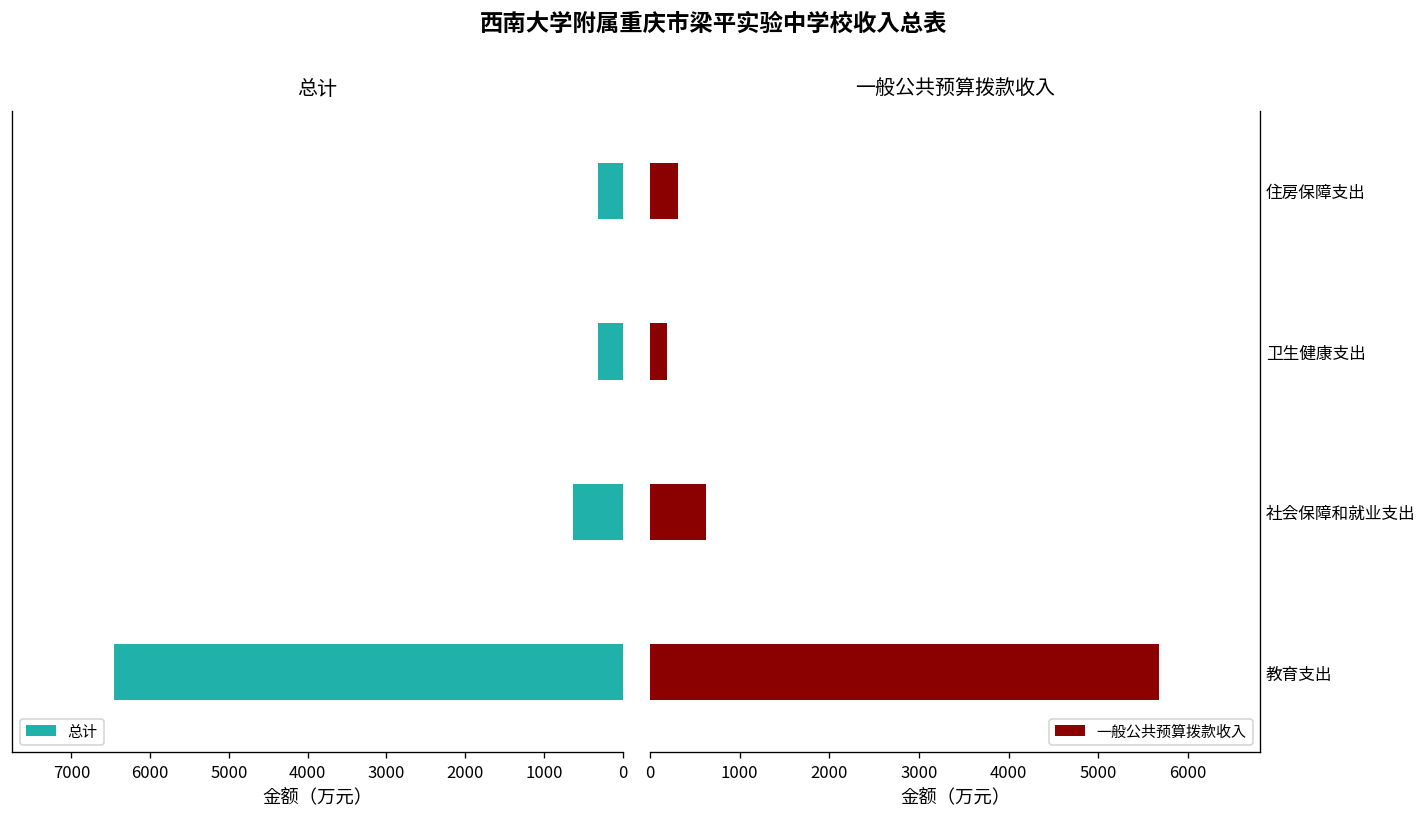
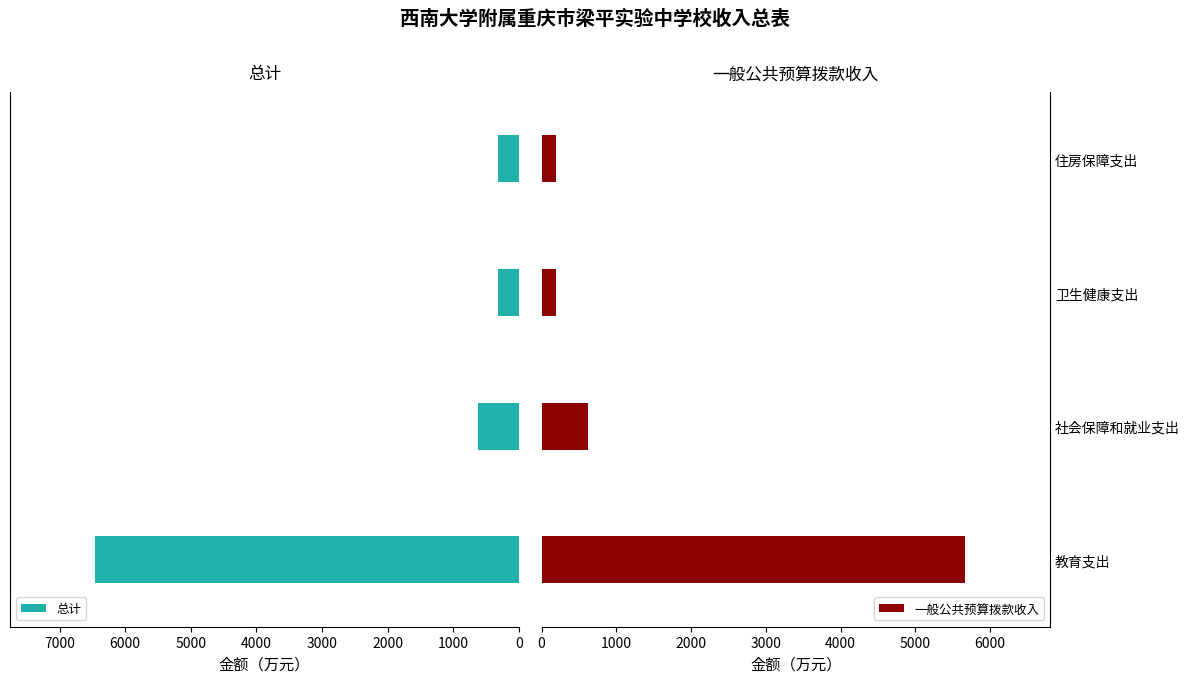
一般公共预算拨款收入, 住房保障支出: 300 -> 200
